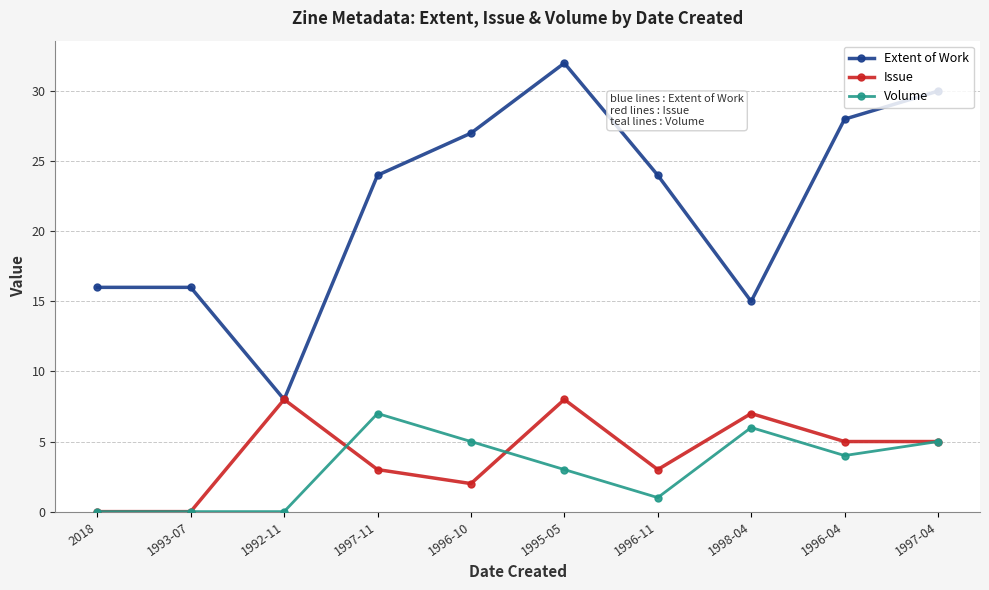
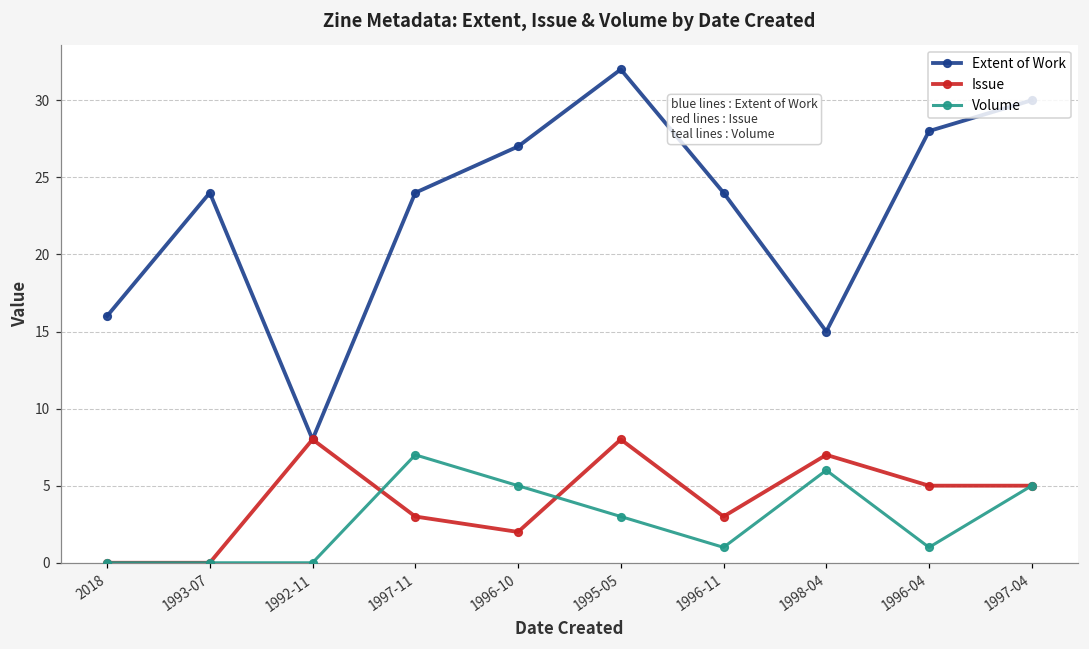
Extent of Work, 1993-07: 16 -> 24
Volume, 1996-04: 4 -> 1
